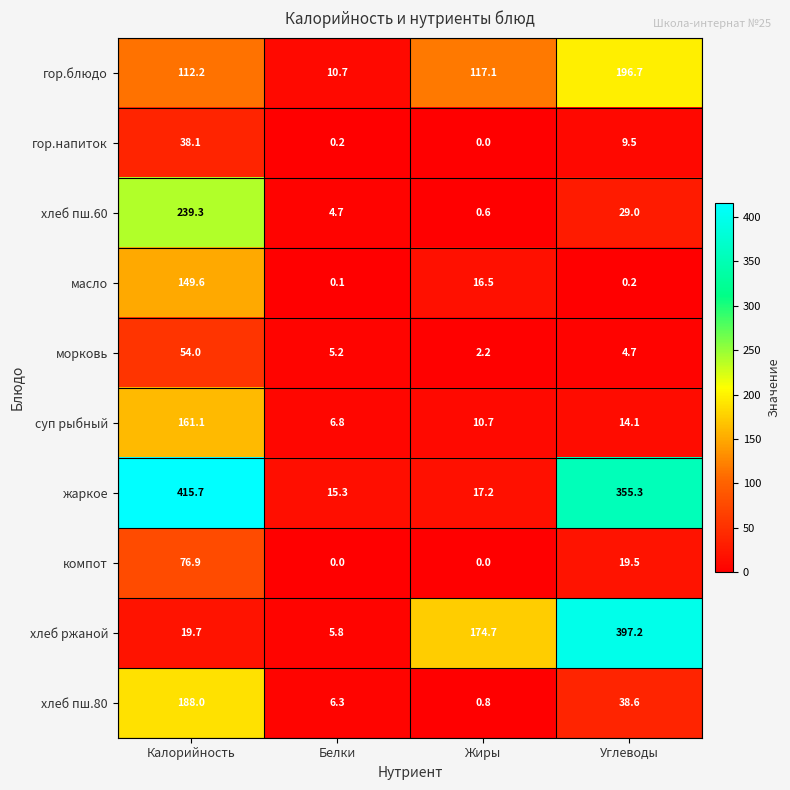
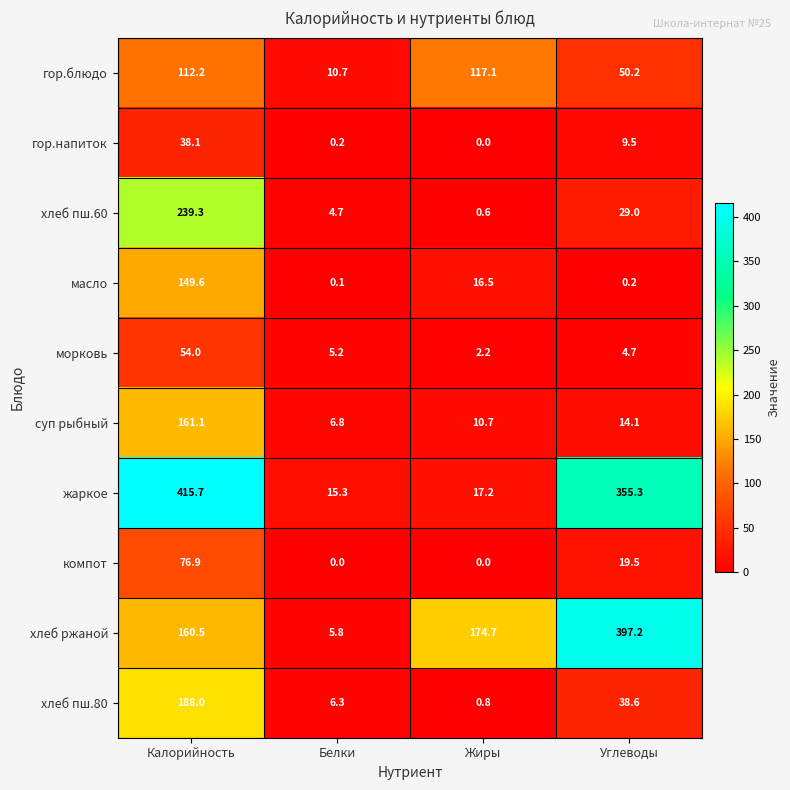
гор.блюдо, Углеводы: 196.7 -> 50.2
хлеб ржаной, Калорийность: 19.7 -> 160.5
